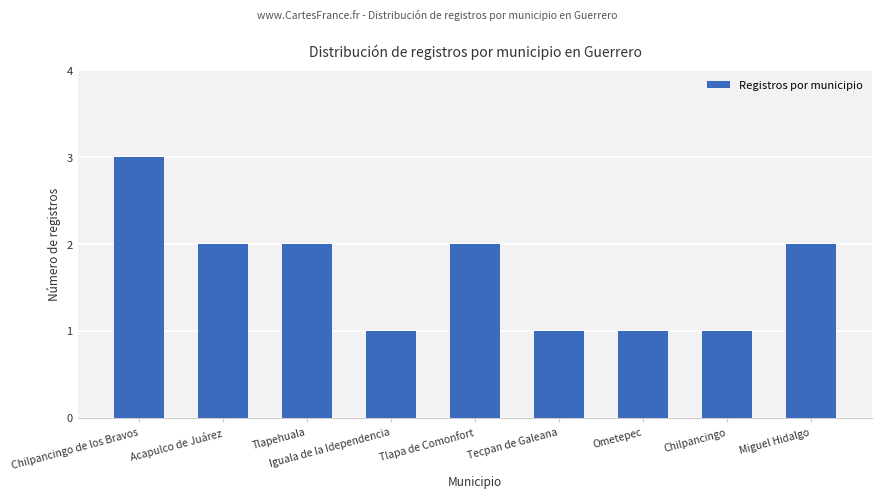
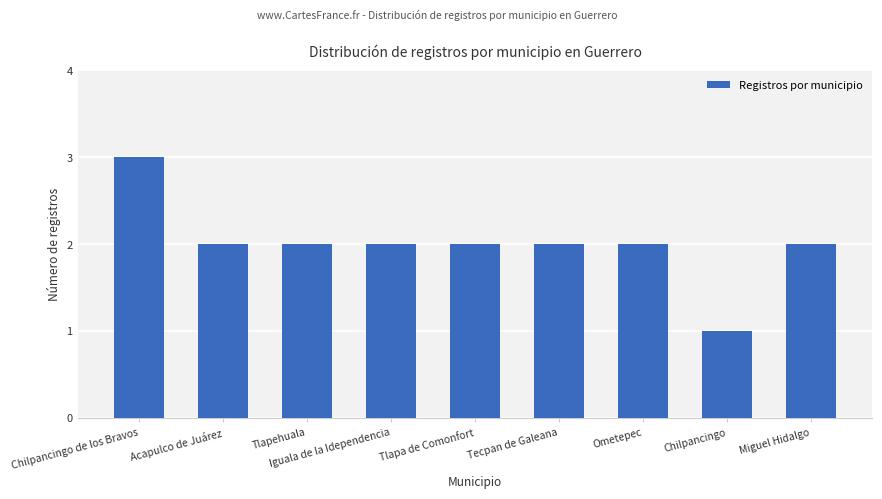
Iguala de la Idependencia: 1 -> 2
Tecpan de Galeana: 1 -> 2
Ometepec: 1 -> 2
